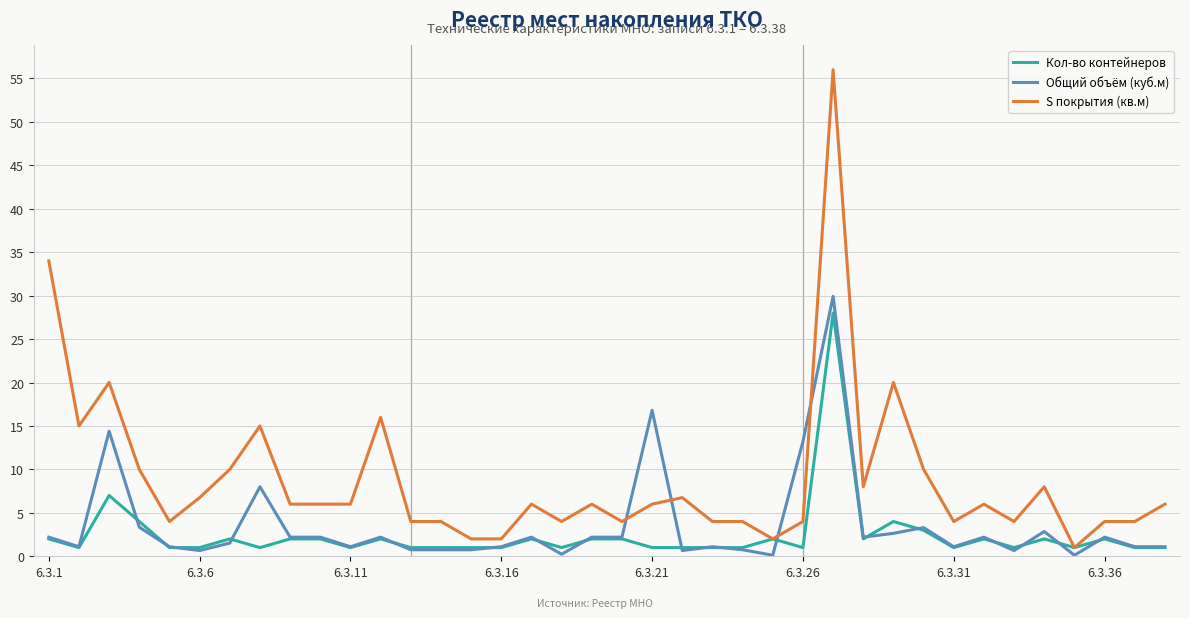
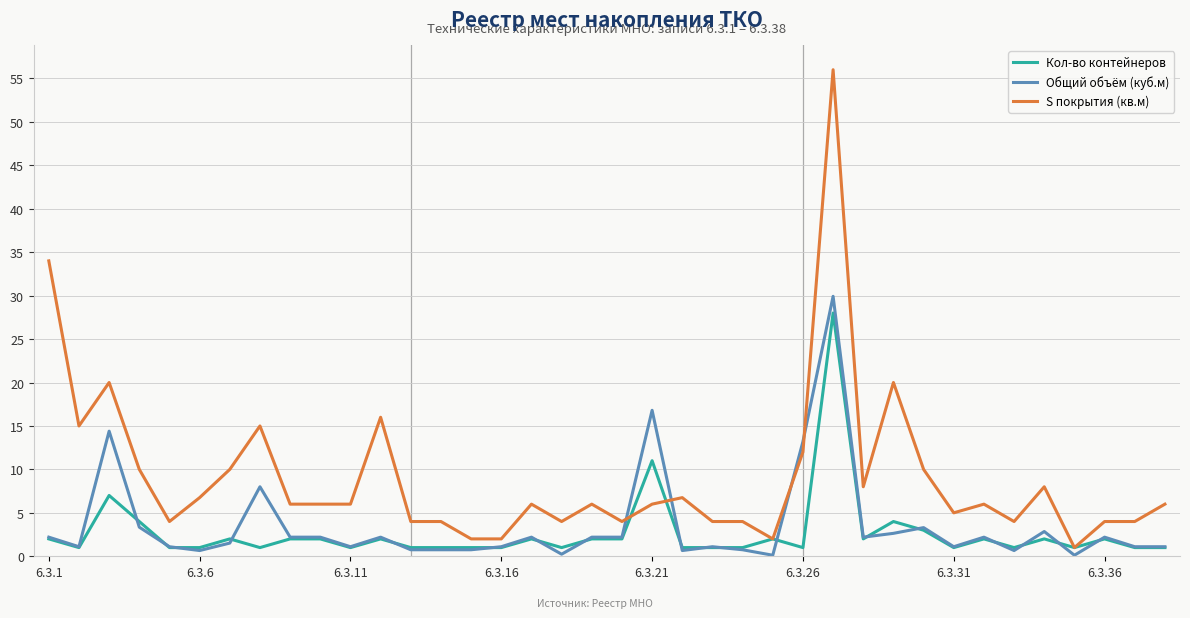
Кол-во контейнеров, 6.3.21: 1 -> 11
S покрытия (кв.м), 6.3.26: 4 -> 12
S покрытия (кв.м), 6.3.31: 4 -> 5
